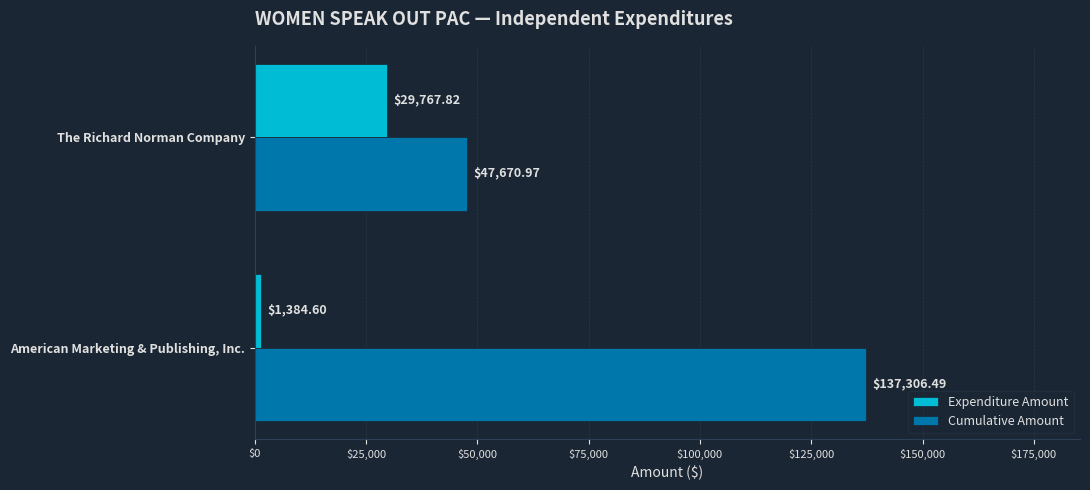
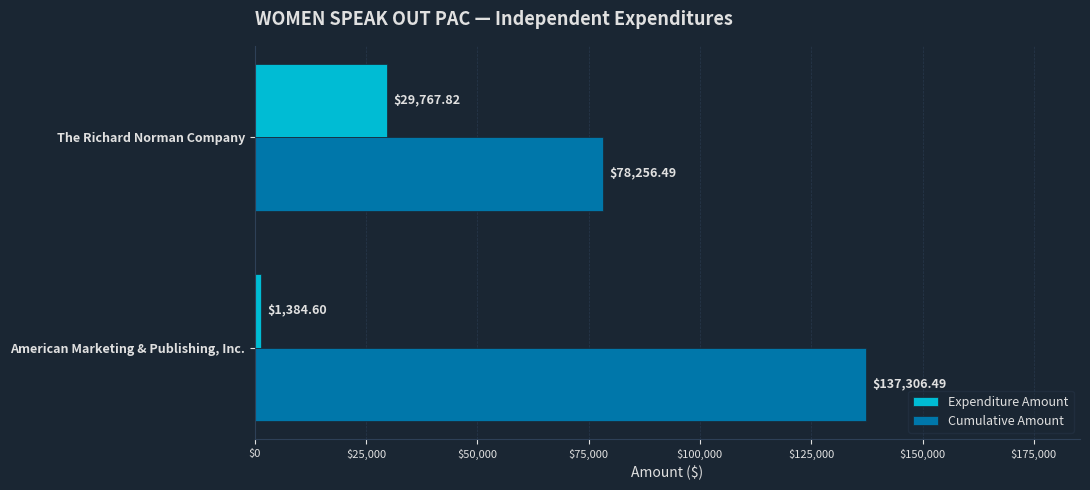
Cumulative Amount, The Richard Norman Company: $47,670.97 -> $78,256.49
